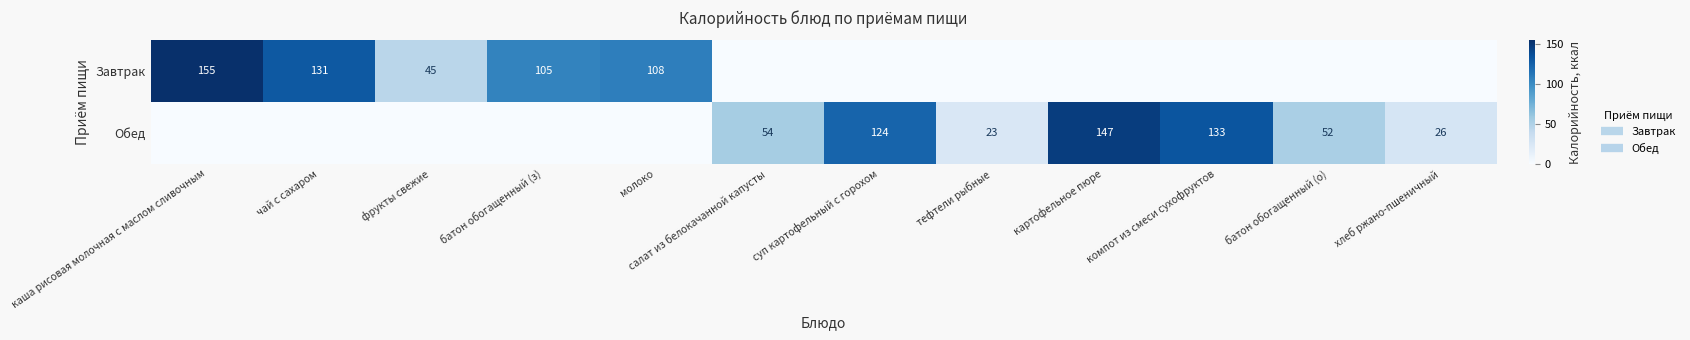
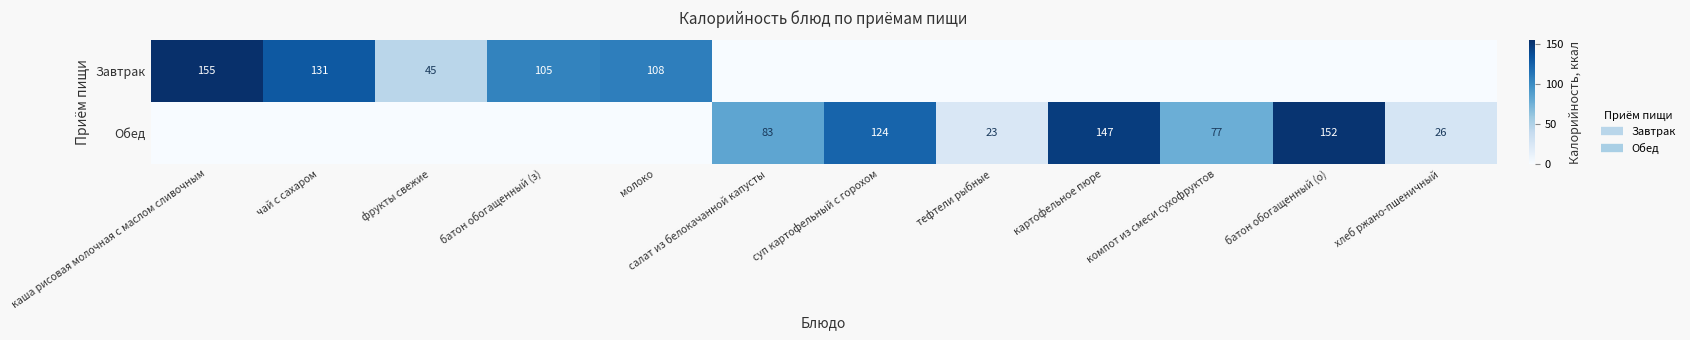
Обед, салат из белокачанной капусты: 54 -> 83
Обед, компот из смеси сухофруктов: 133 -> 77
Обед, батон обогащенный (о): 52 -> 152
